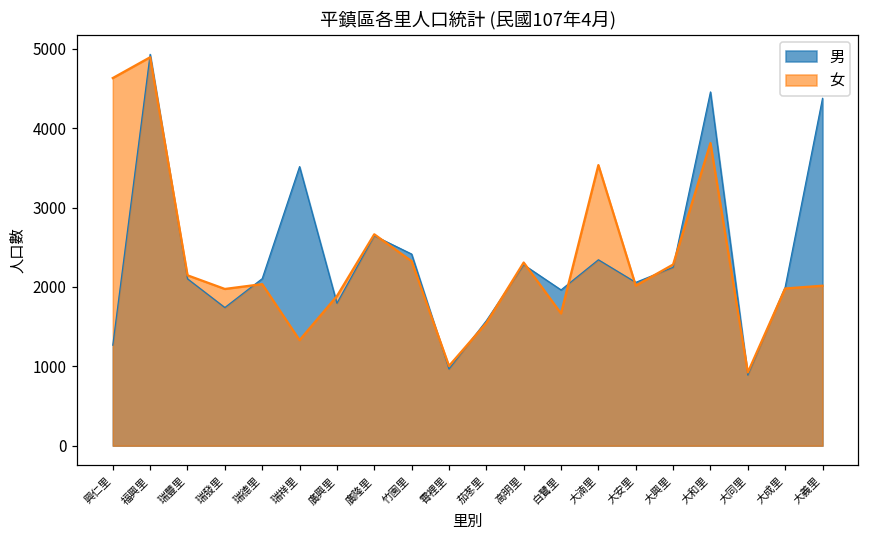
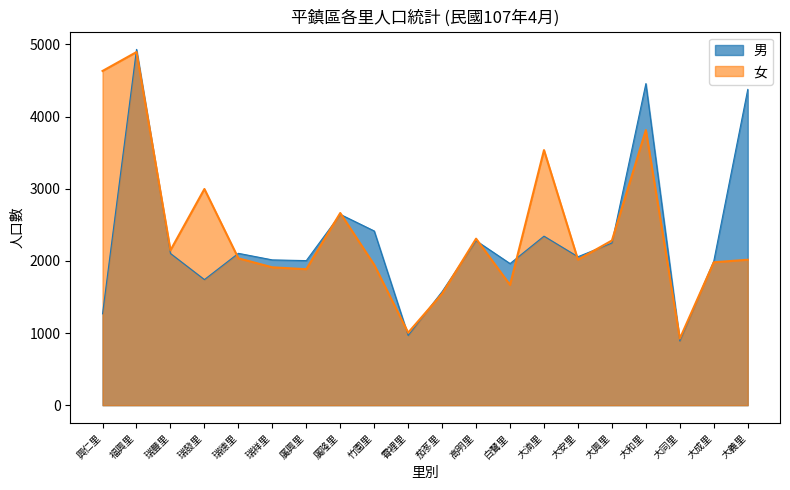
女, 瑞發里: 2000 -> 3000
男, 瑞祥里: 3500 -> 2000
女, 瑞祥里: 1300 -> 1900
男, 廣興里: 1800 -> 2000
女, 竹園里: 2300 -> 1900
